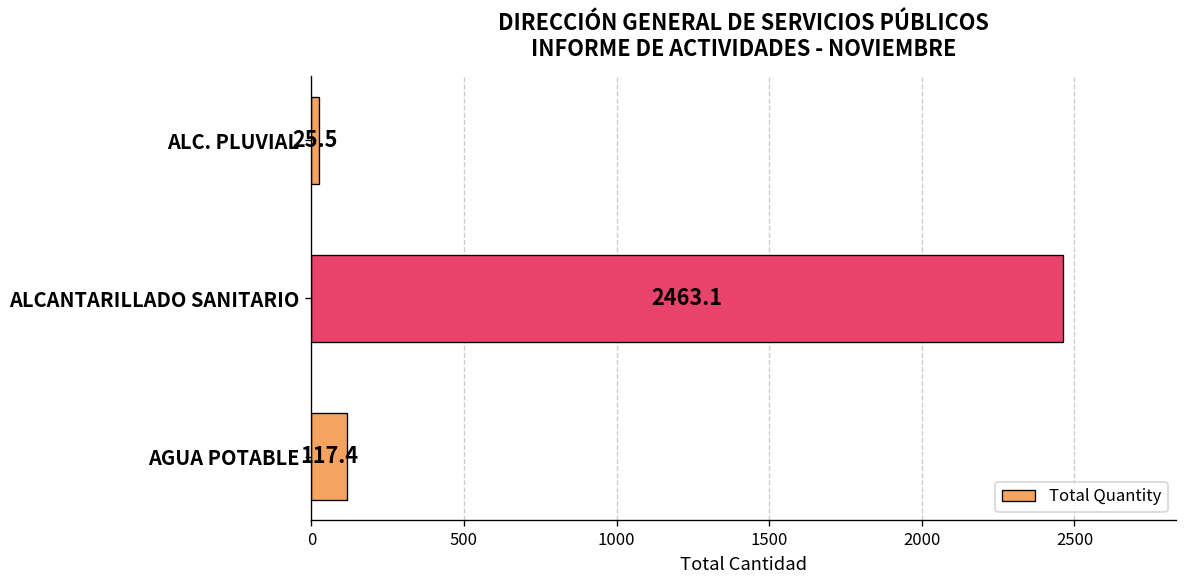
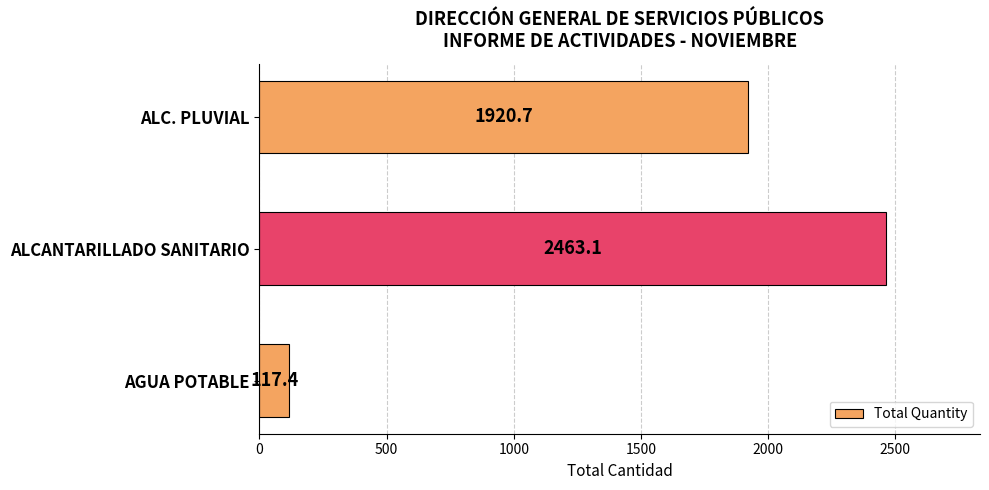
ALC. PLUVIAL: 25.5 -> 1920.7
